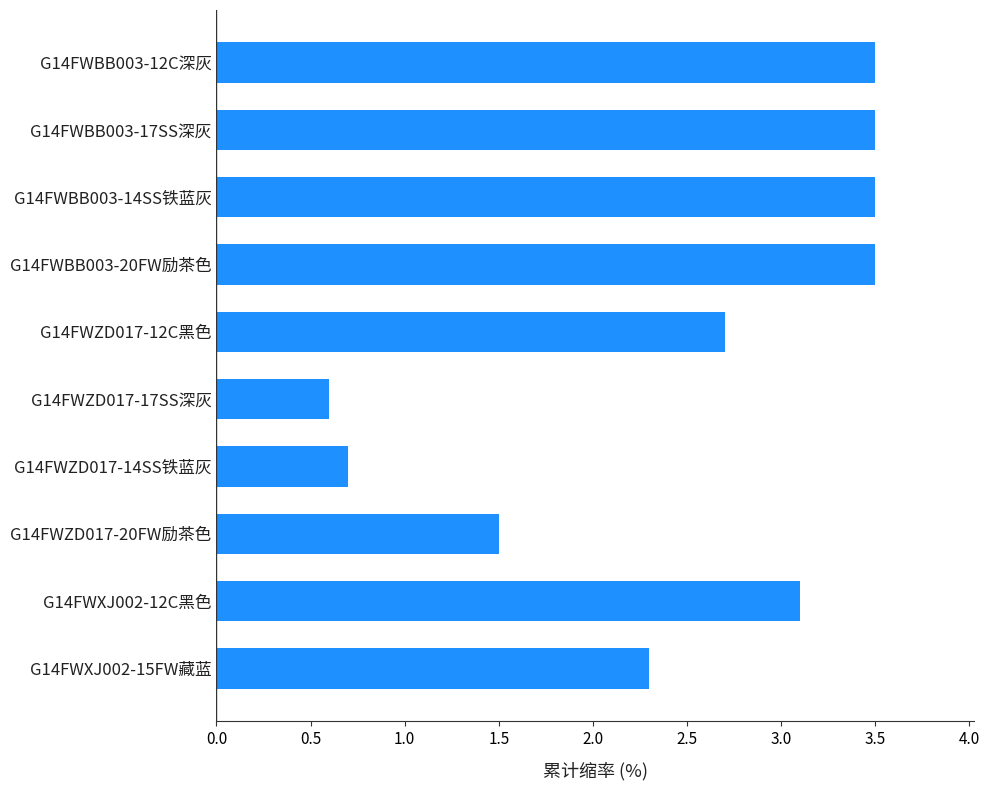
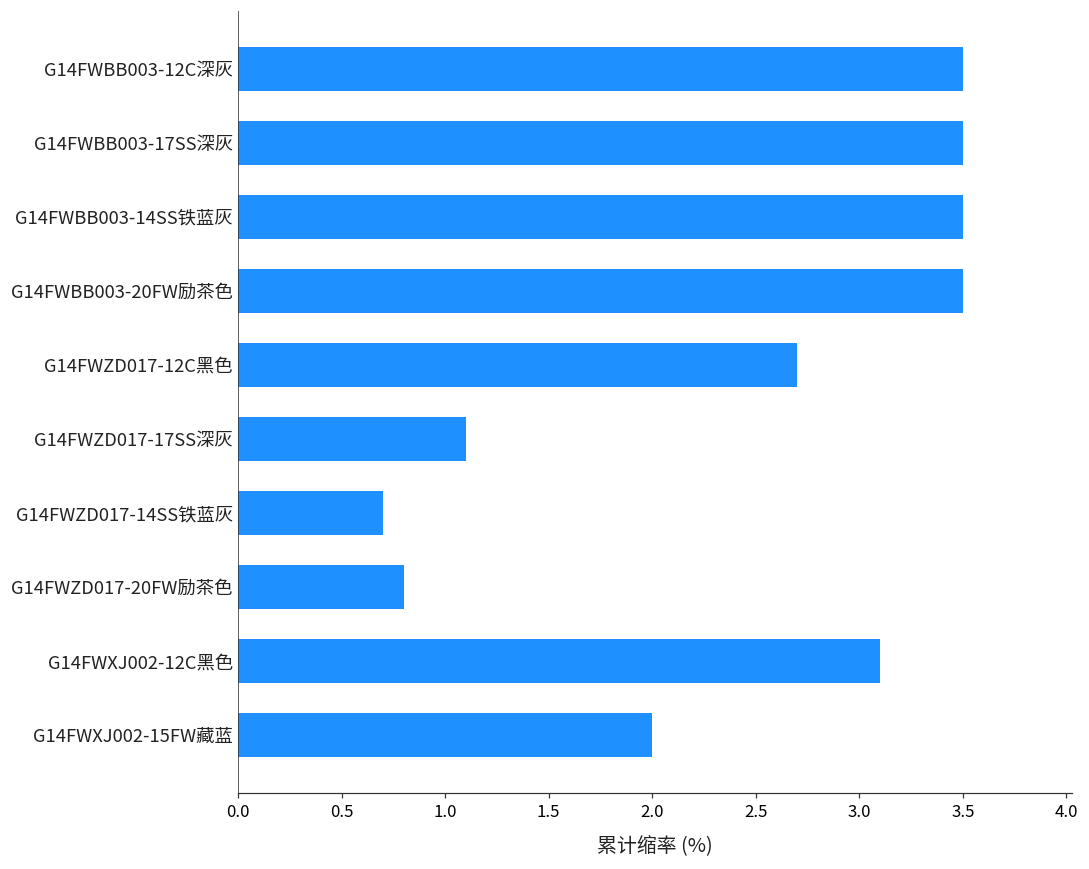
G14FWZD017-17SS深灰: 0.6 -> 1.1
G14FWZD017-20FW励茶色: 1.5 -> 0.8
G14FWXJ002-15FW藏蓝: 2.3 -> 2.0
